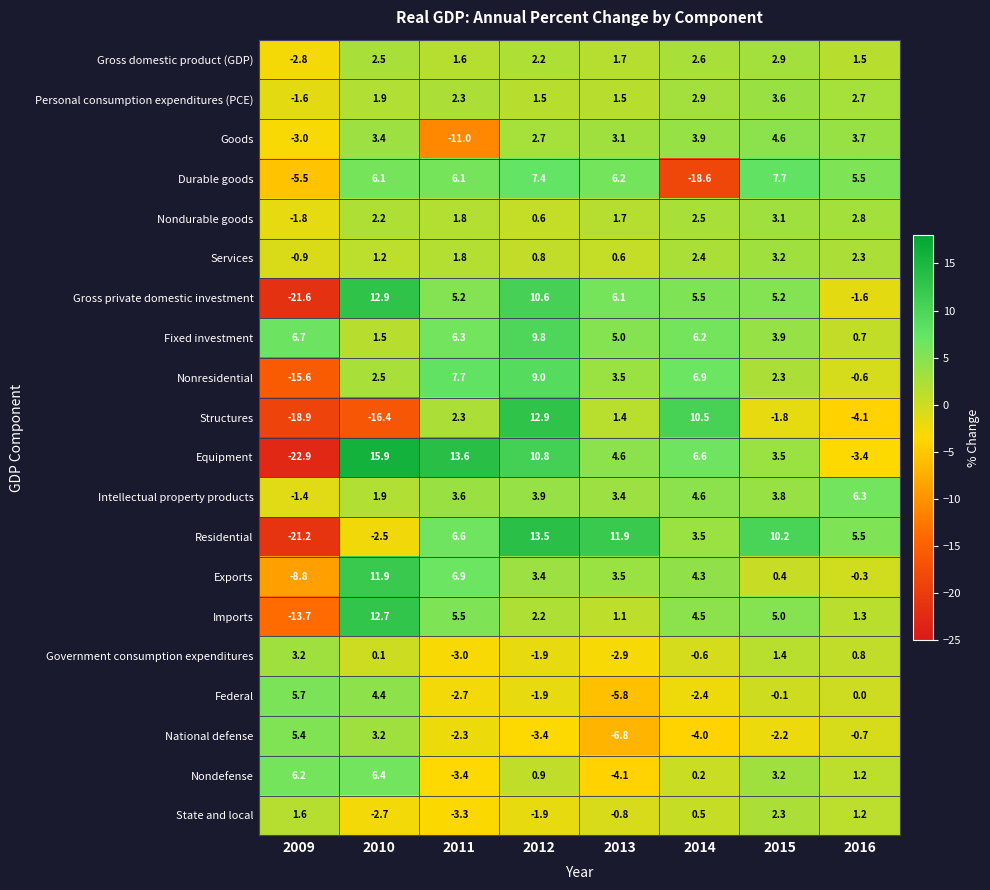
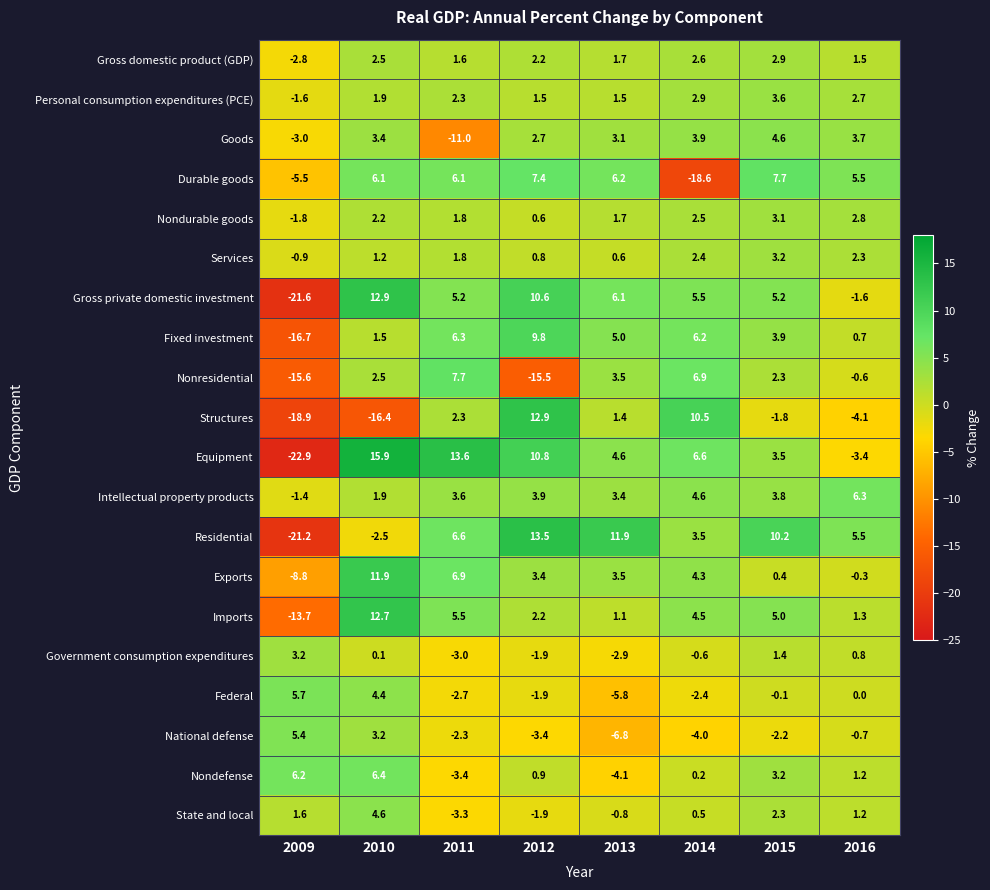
Fixed investment, 2009: 6.7 -> -16.7
Nonresidential, 2012: 9.0 -> -15.5
State and local, 2010: -2.7 -> 4.6
